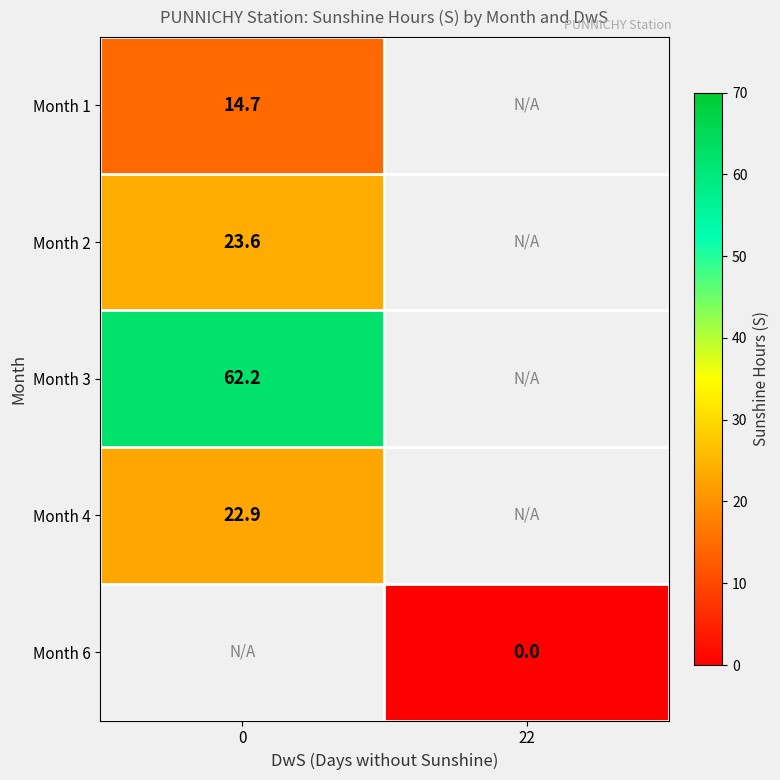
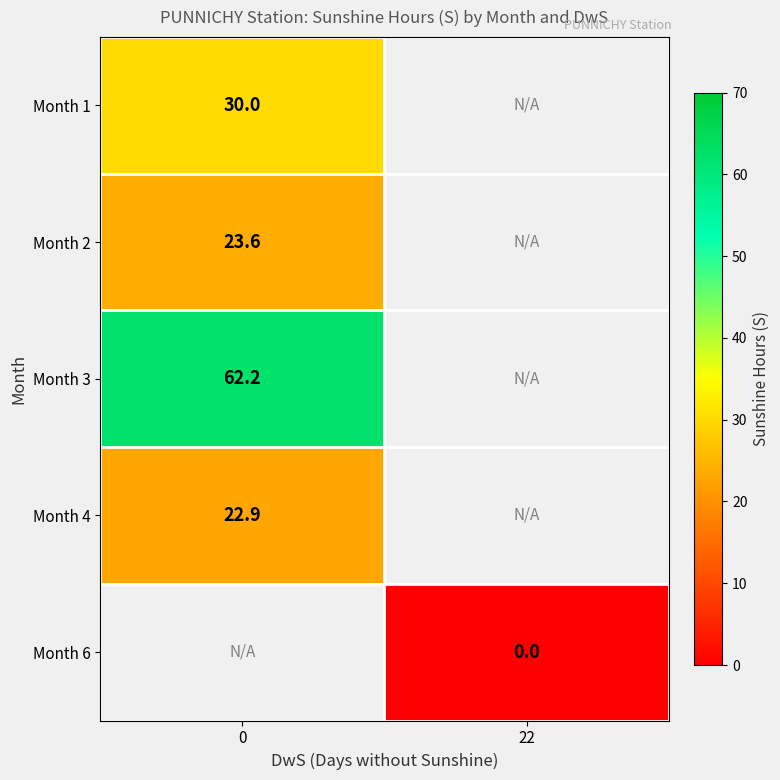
Month 1, 0: 14.7 -> 30.0
